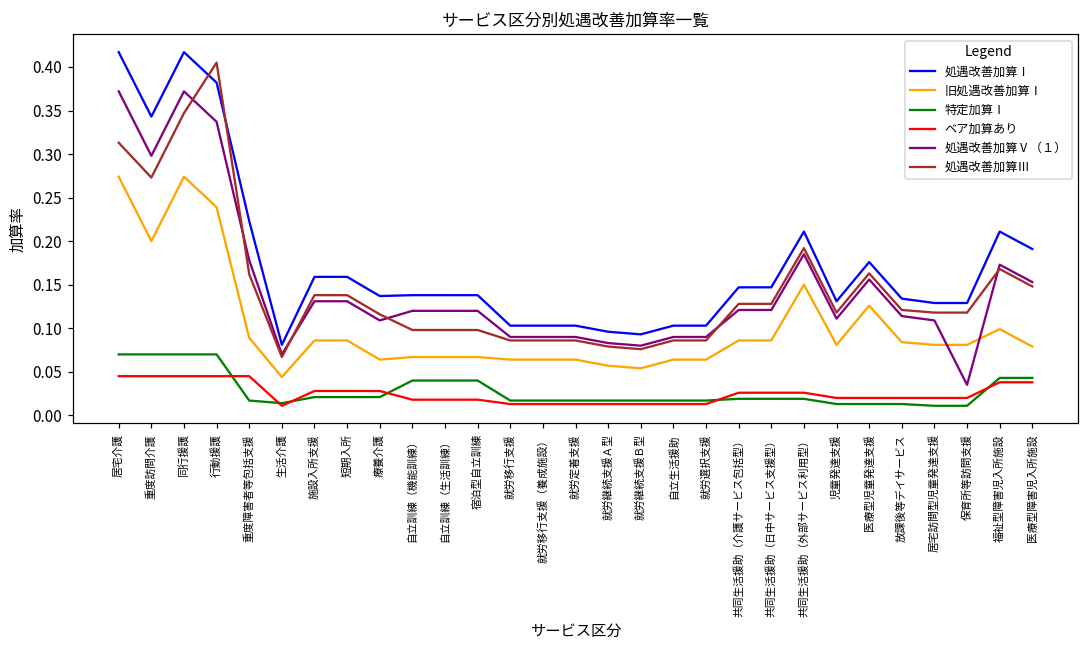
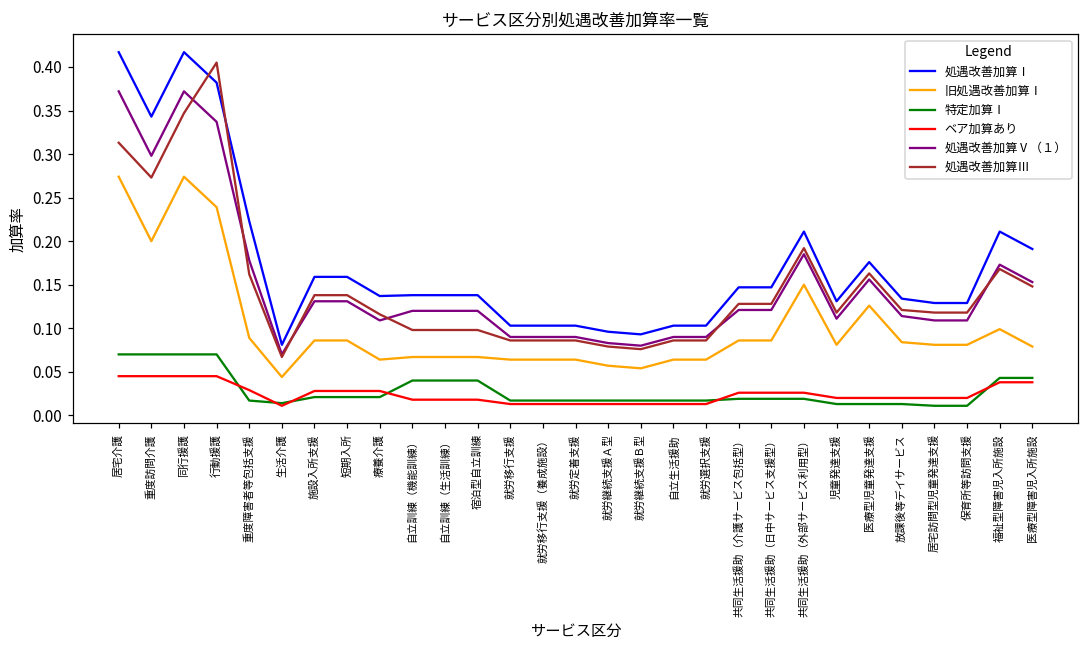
ベア加算あり, 重度障害者等包括支援: 0.05 -> 0.03
処遇改善加算Ⅴ（１）, 保育所等訪問支援: 0.04 -> 0.11
